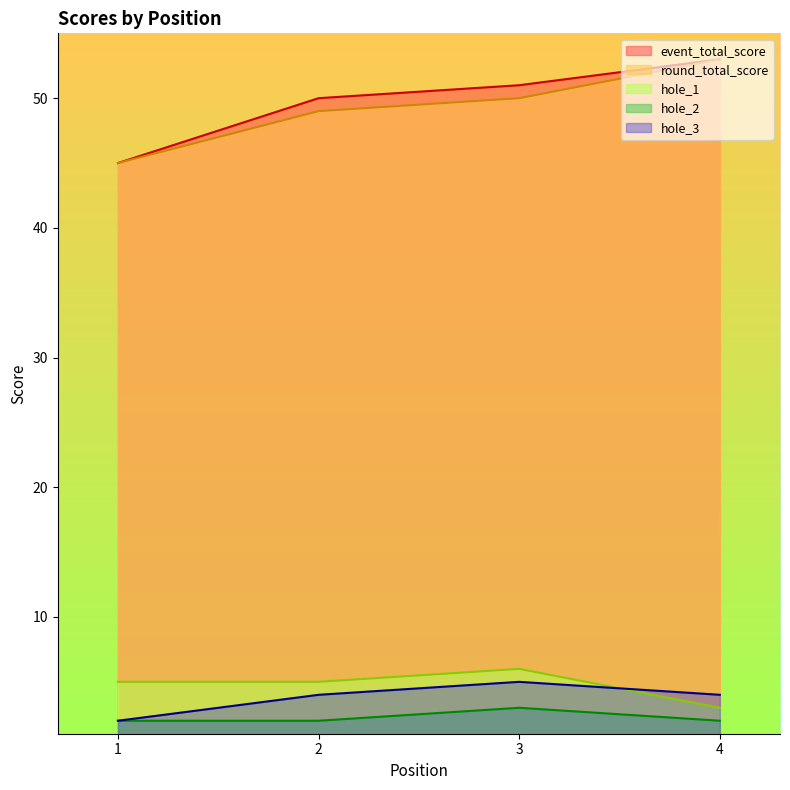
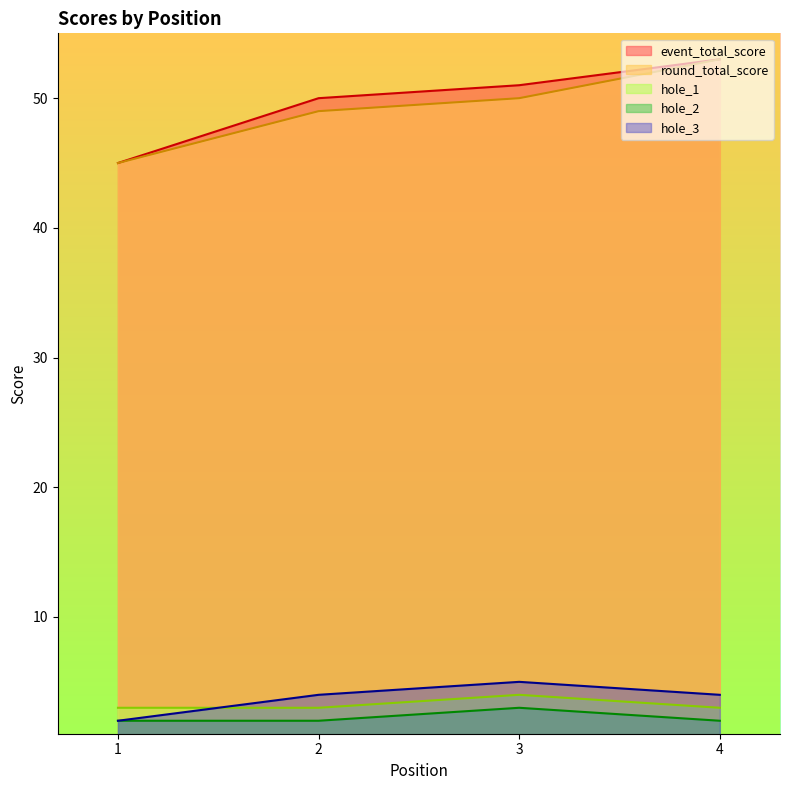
hole_1, 1: 5 -> 3
hole_1, 2: 5 -> 3
hole_1, 3: 6 -> 4
